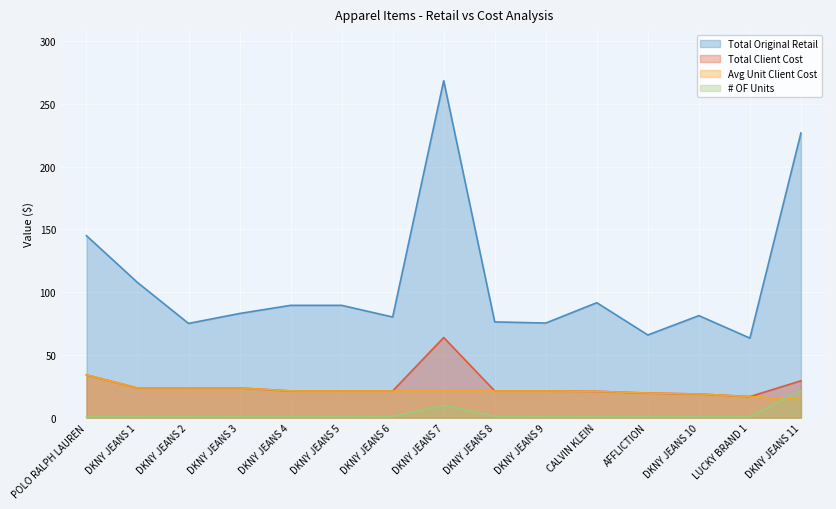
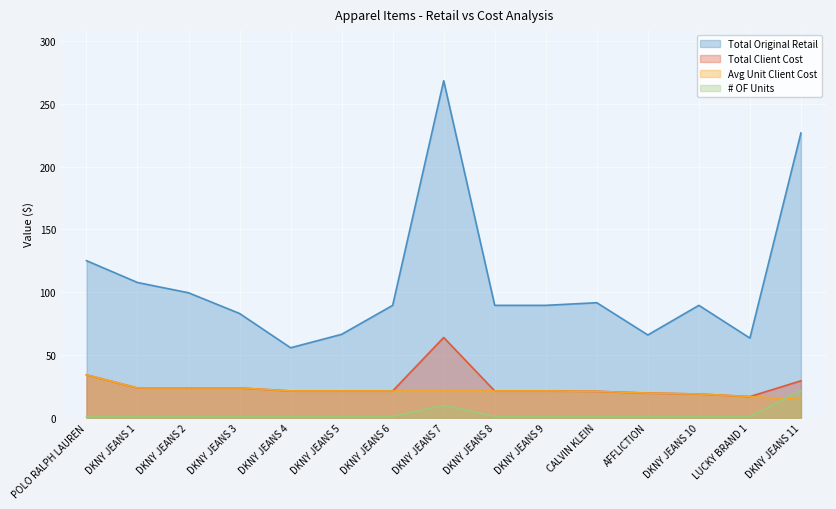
Total Original Retail, POLO RALPH LAUREN: 145 -> 125
Total Original Retail, DKNY JEANS 2: 75 -> 100
Total Original Retail, DKNY JEANS 4: 90 -> 56
Total Original Retail, DKNY JEANS 5: 90 -> 66
Total Original Retail, DKNY JEANS 6: 80 -> 90
Total Original Retail, DKNY JEANS 8: 76 -> 90
Total Original Retail, DKNY JEANS 9: 75 -> 90
Total Original Retail, DKNY JEANS 10: 81 -> 90
